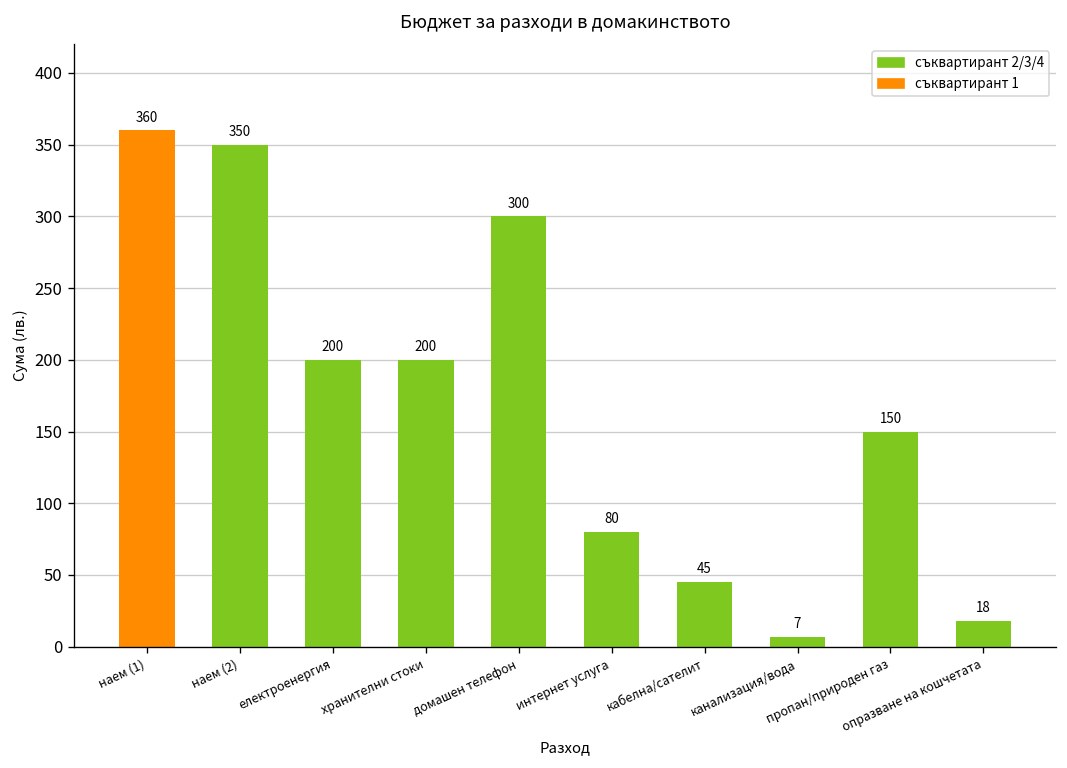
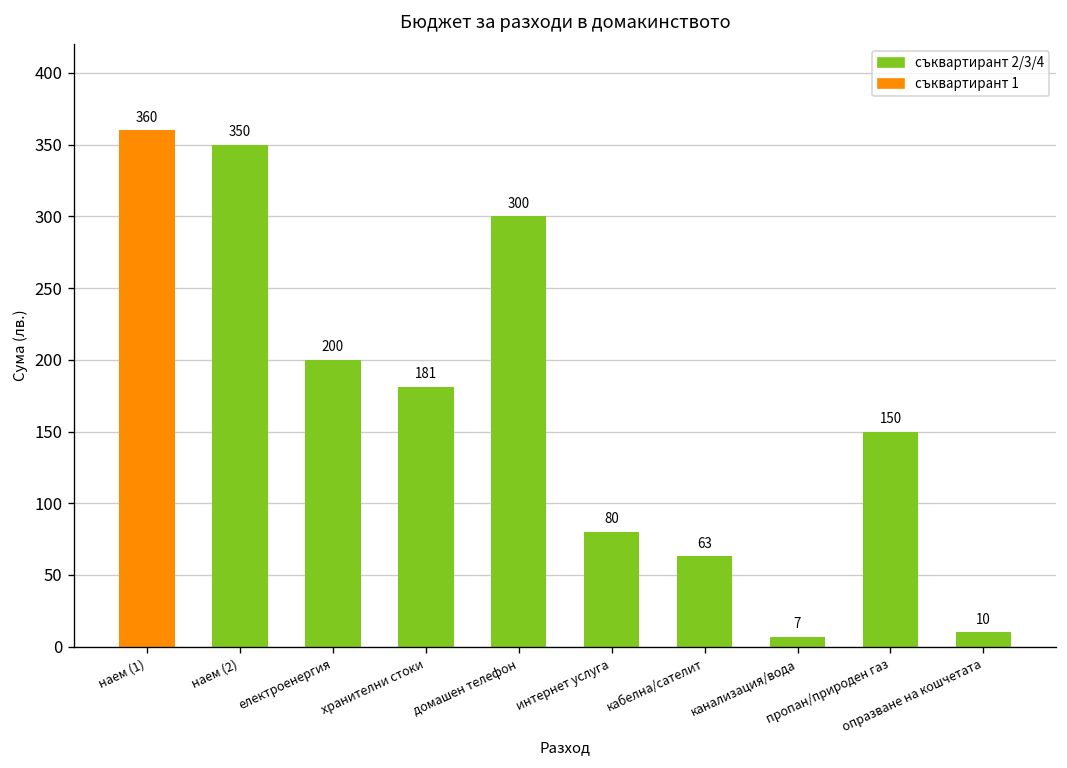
хранителни стоки: 200 -> 181
кабелна/сателит: 45 -> 63
опразване на кошчетата: 18 -> 10
